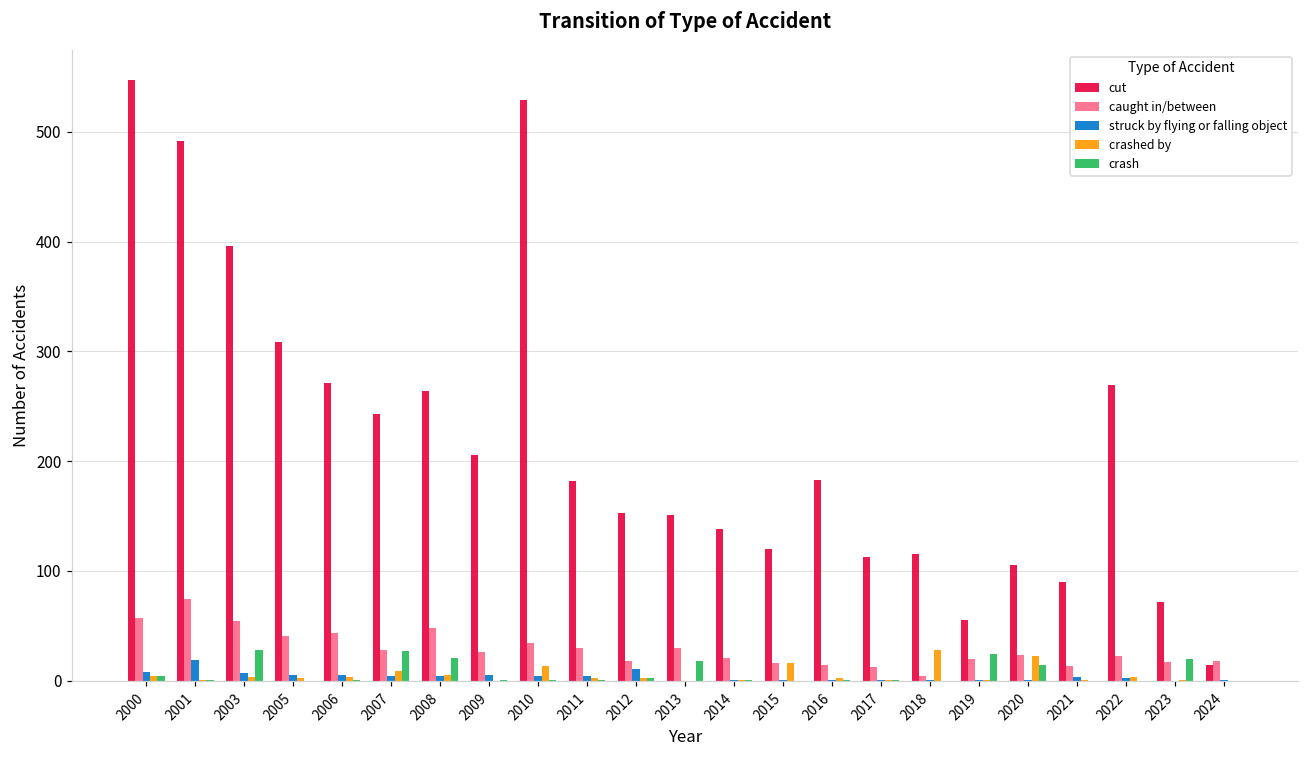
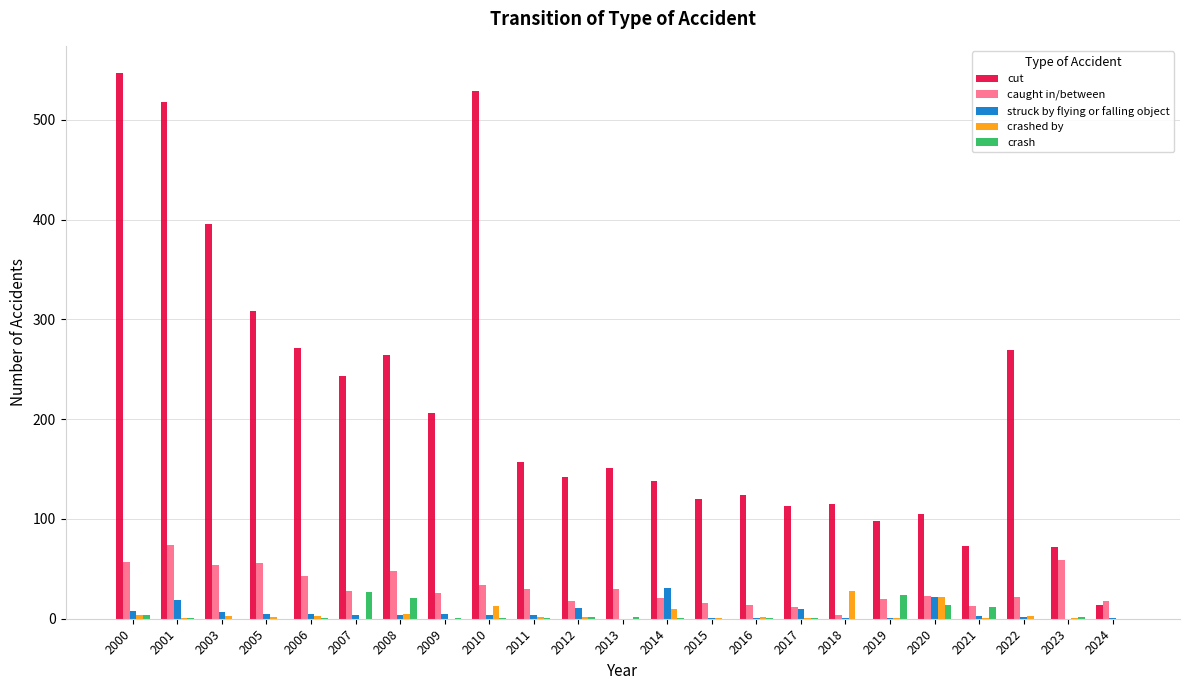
cut, 2001: 490 -> 520
crash, 2003: 30 -> 0
caught in/between, 2005: 40 -> 60
crashed by, 2007: 10 -> 0
cut, 2011: 180 -> 160
cut, 2012: 150 -> 140
crash, 2013: 20 -> 0
struck by flying or falling object, 2014: 0 -> 30
crashed by, 2014: 0 -> 10
crashed by, 2015: 20 -> 0
cut, 2016: 180 -> 120
struck by flying or falling object, 2017: 0 -> 10
cut, 2019: 60 -> 100
struck by flying or falling object, 2020: 0 -> 20
cut, 2021: 90 -> 70
crash, 2021: 0 -> 10
caught in/between, 2023: 20 -> 60
crash, 2023: 20 -> 0
